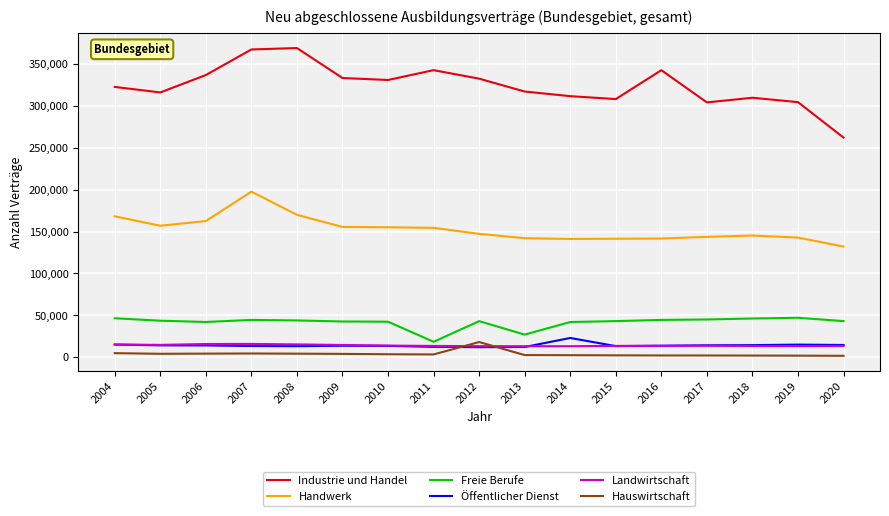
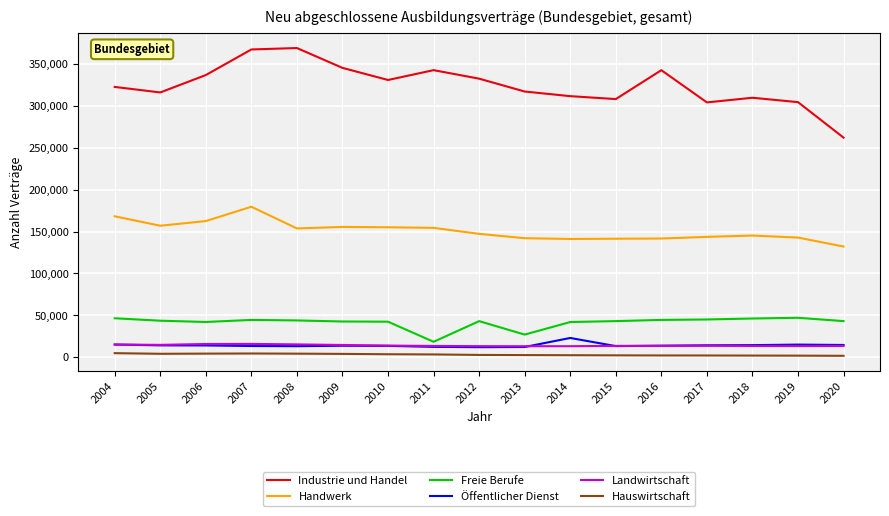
Handwerk, 2007: 200,000 -> 180,000
Handwerk, 2008: 170,000 -> 150,000
Industrie und Handel, 2009: 330,000 -> 350,000
Hauswirtschaft, 2012: 20,000 -> 0
